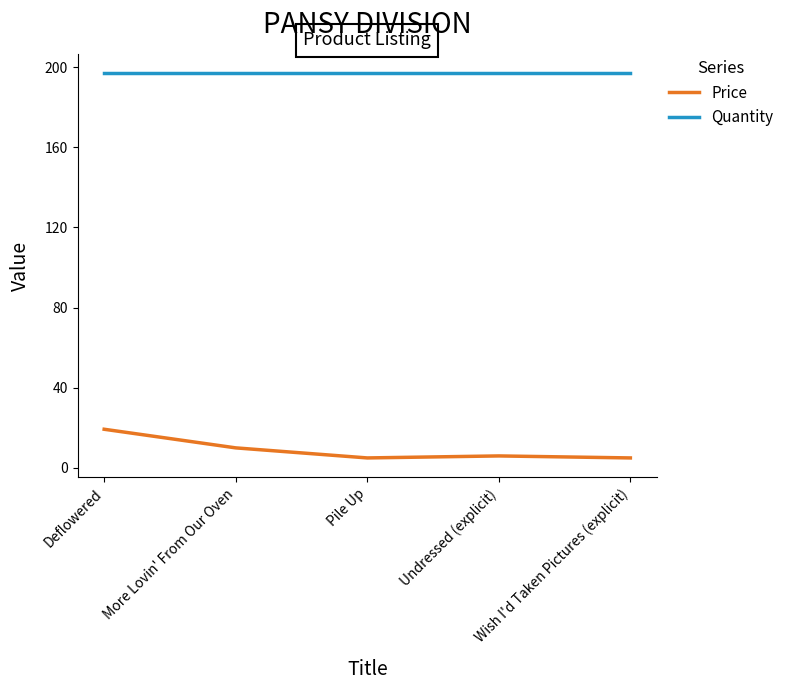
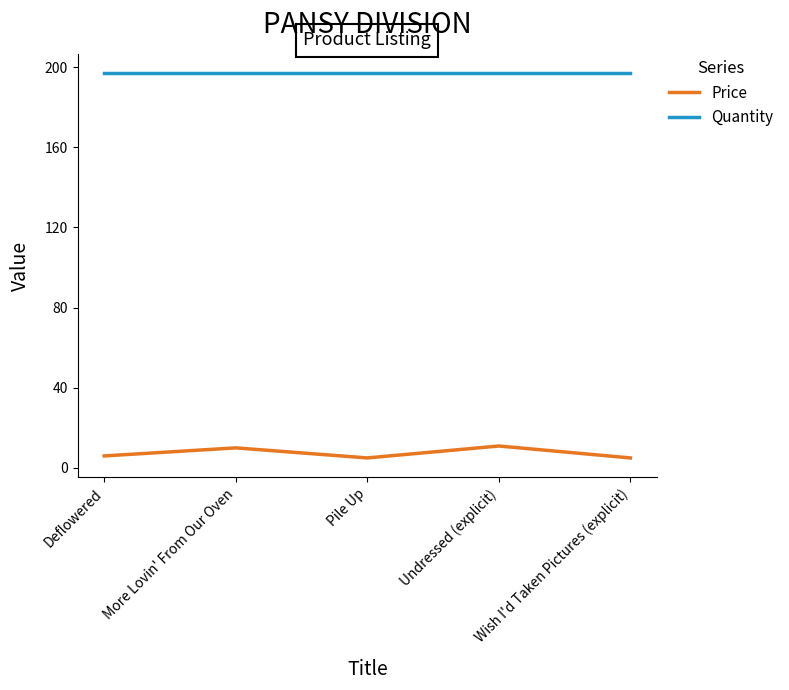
Price, Deflowered: 19 -> 6
Price, Undressed (explicit): 6 -> 11
